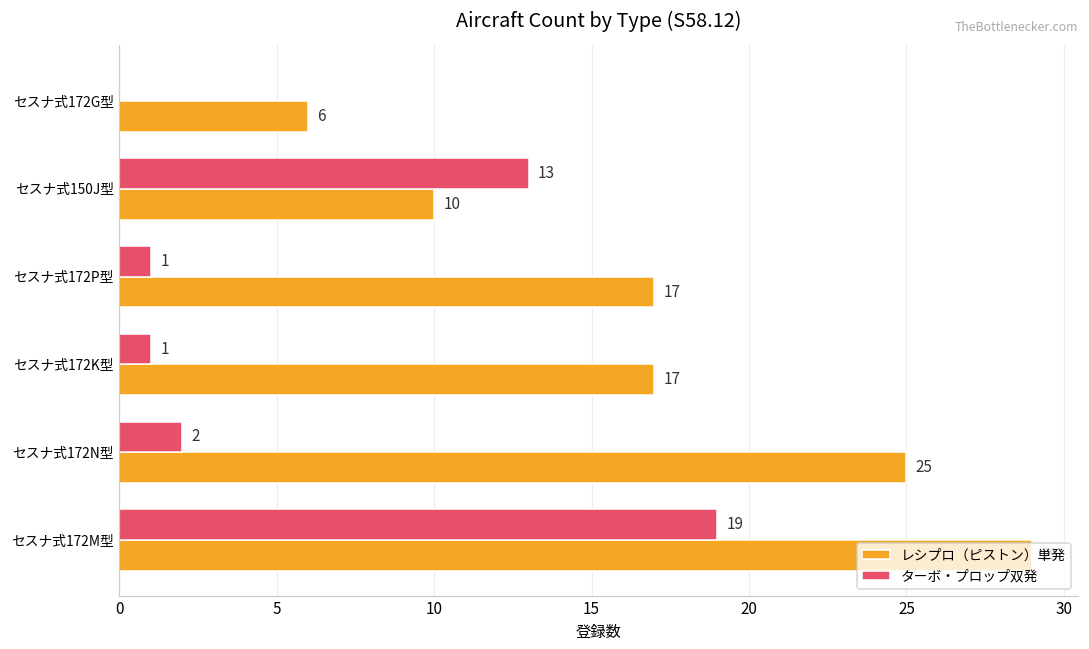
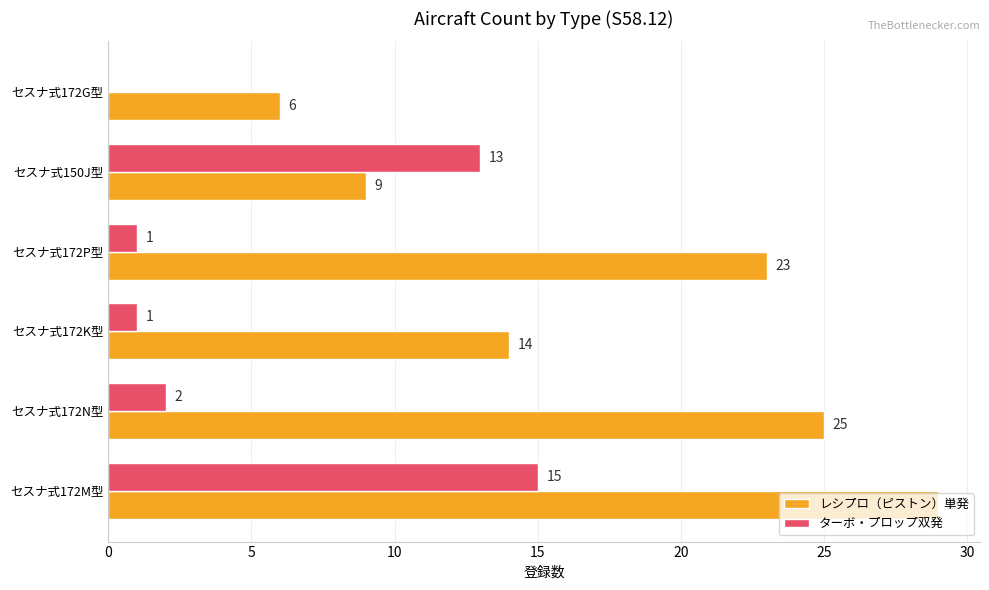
レシプロ（ピストン）単発, セスナ式150J型: 10 -> 9
レシプロ（ピストン）単発, セスナ式172P型: 17 -> 23
レシプロ（ピストン）単発, セスナ式172K型: 17 -> 14
ターボ・プロップ双発, セスナ式172M型: 19 -> 15
